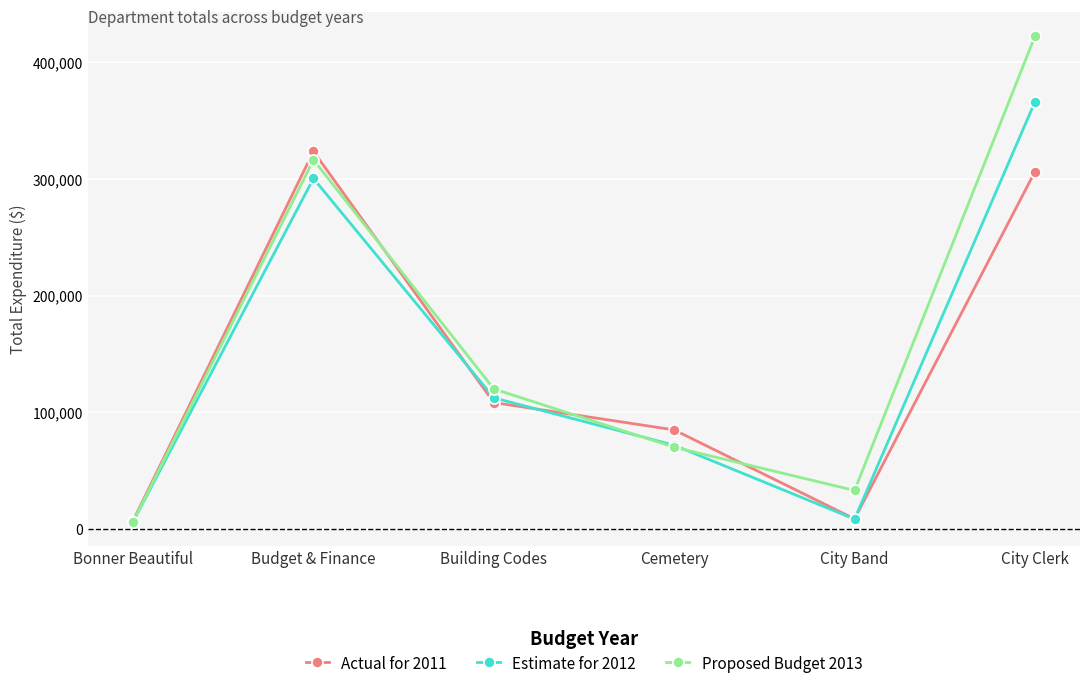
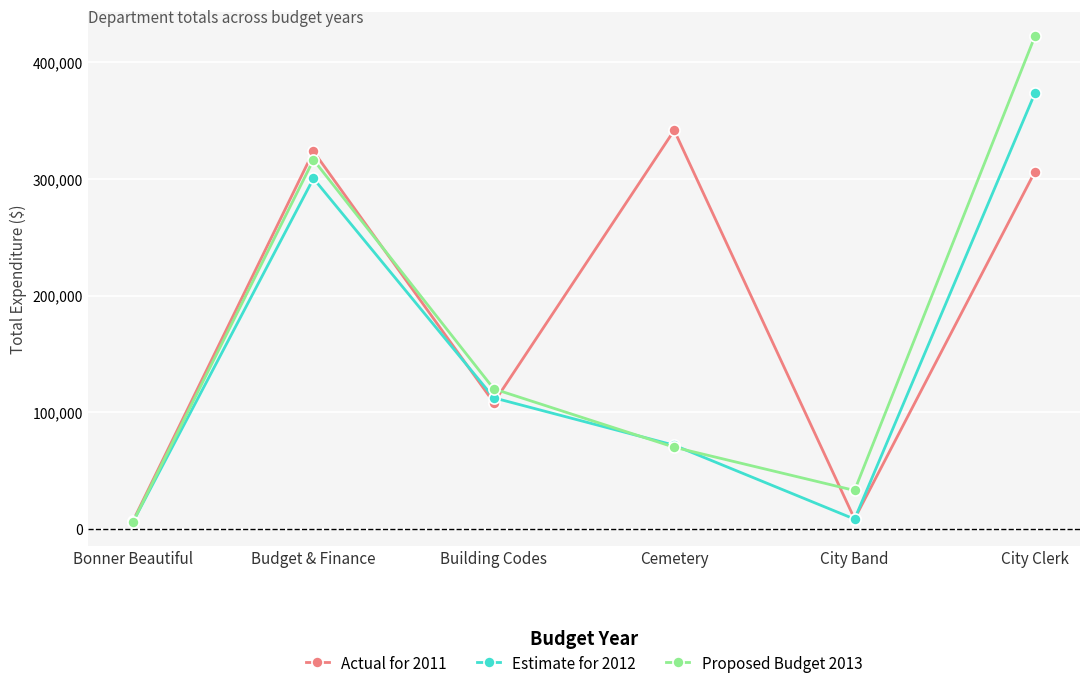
Actual for 2011, Cemetery: 85,000 -> 342,000
Estimate for 2012, City Clerk: 366,000 -> 373,000
